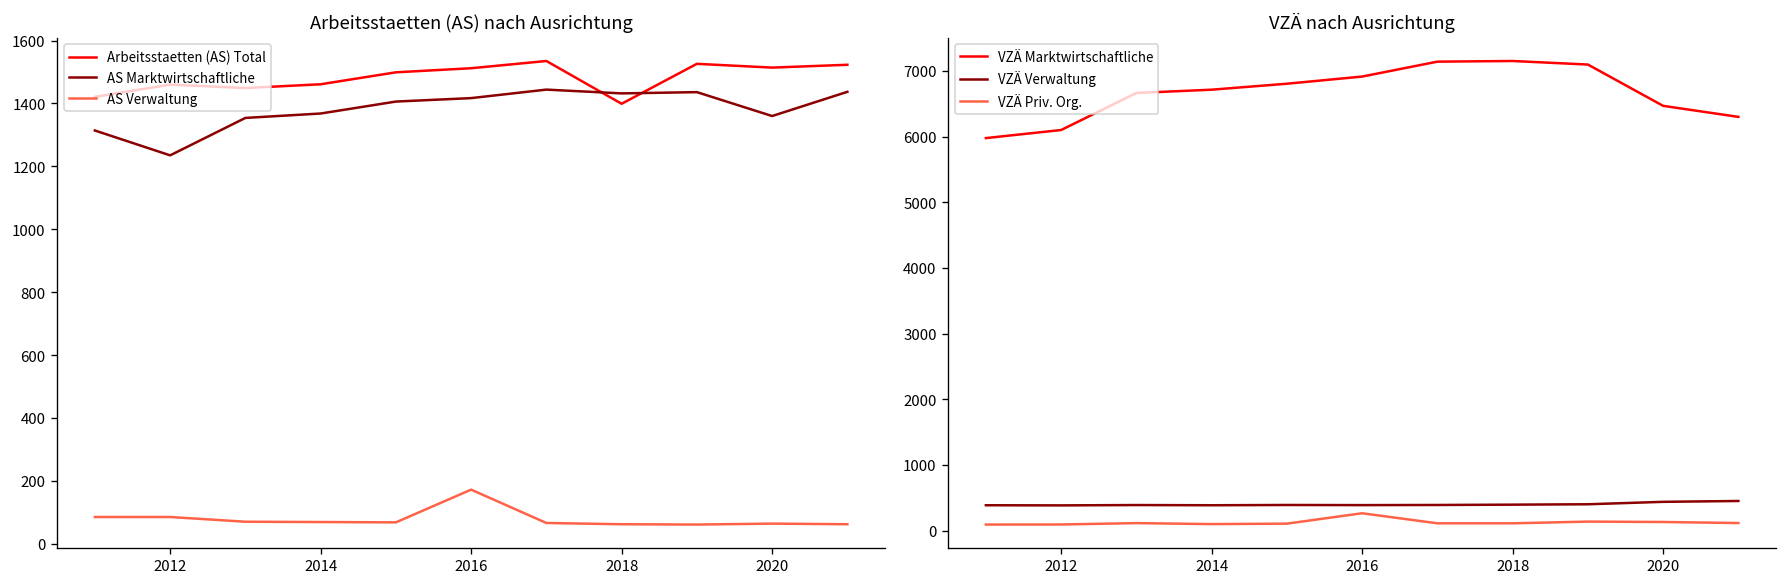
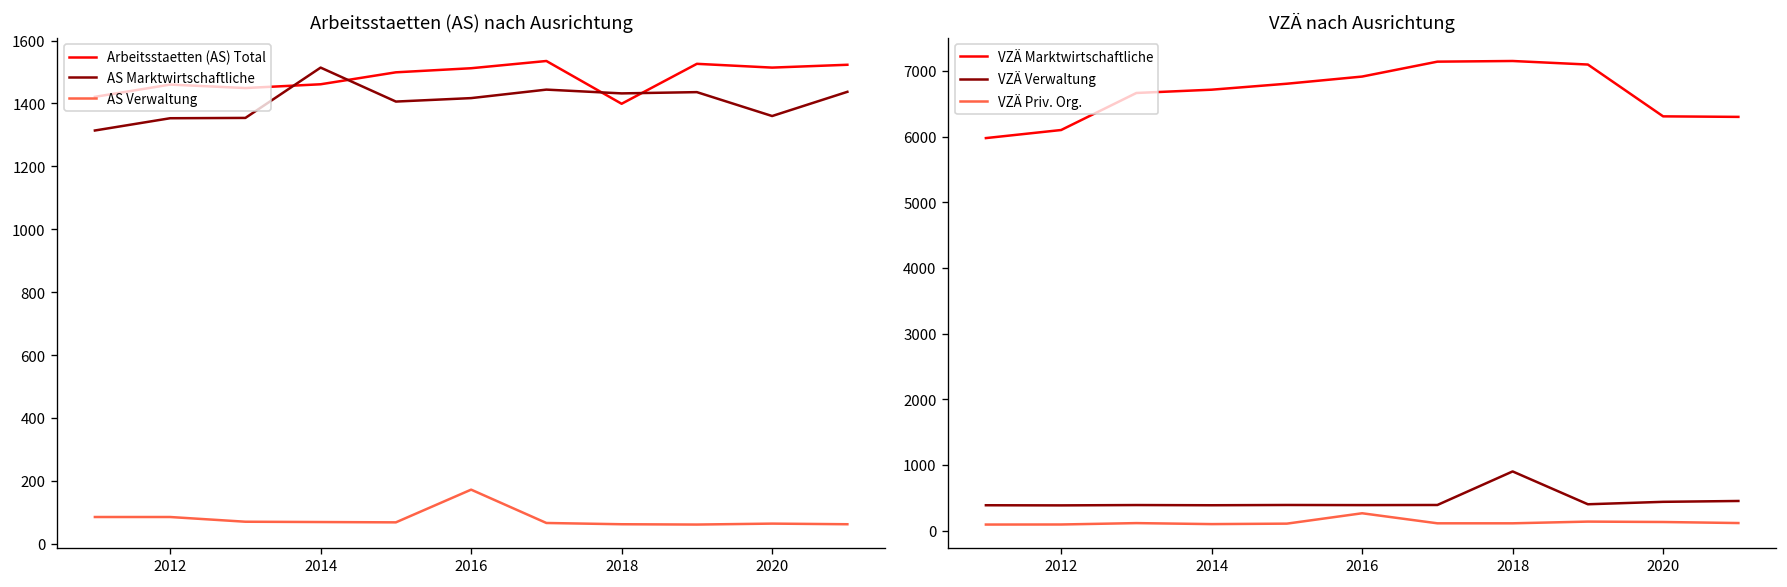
Arbeitsstaetten (AS) nach Ausrichtung, AS Marktwirtschaftliche, 2012: 1240 -> 1350
Arbeitsstaetten (AS) nach Ausrichtung, AS Marktwirtschaftliche, 2014: 1370 -> 1510
VZÄ nach Ausrichtung, VZÄ Verwaltung, 2018: 400 -> 900
VZÄ nach Ausrichtung, VZÄ Marktwirtschaftliche, 2020: 6500 -> 6300
